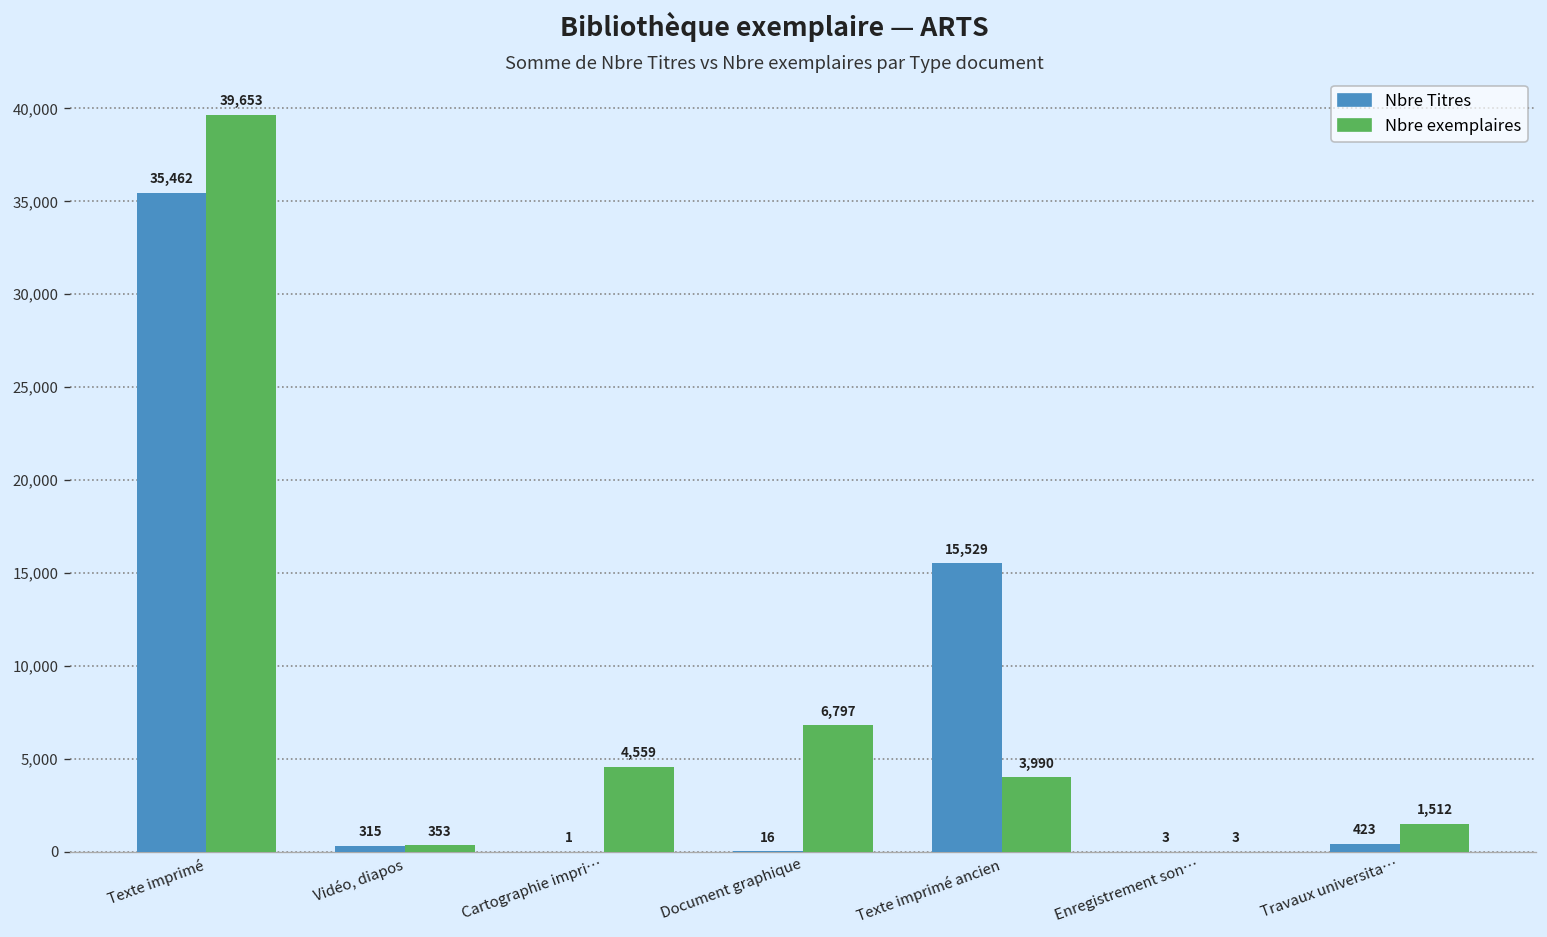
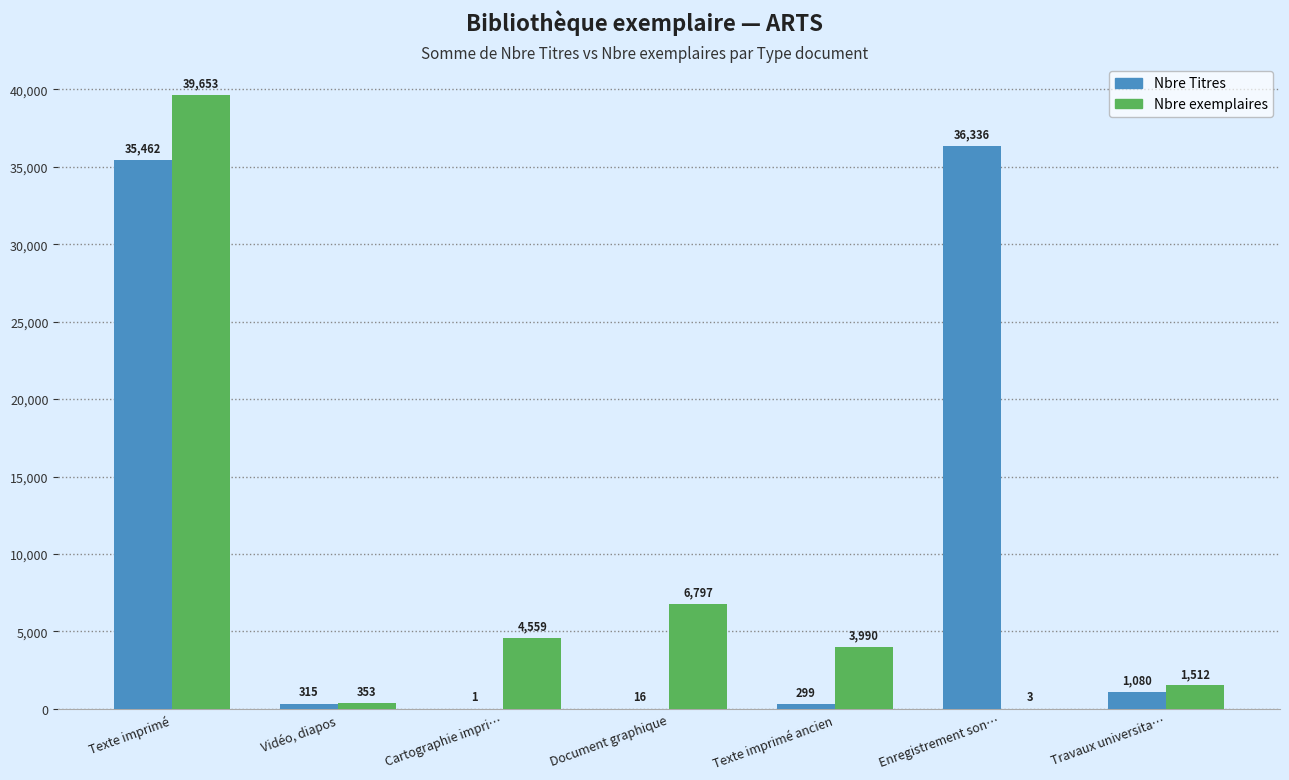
Nbre Titres, Texte imprimé ancien: 15,529 -> 299
Nbre Titres, Enregistrement son…: 3 -> 36,336
Nbre Titres, Travaux universita…: 423 -> 1,080
